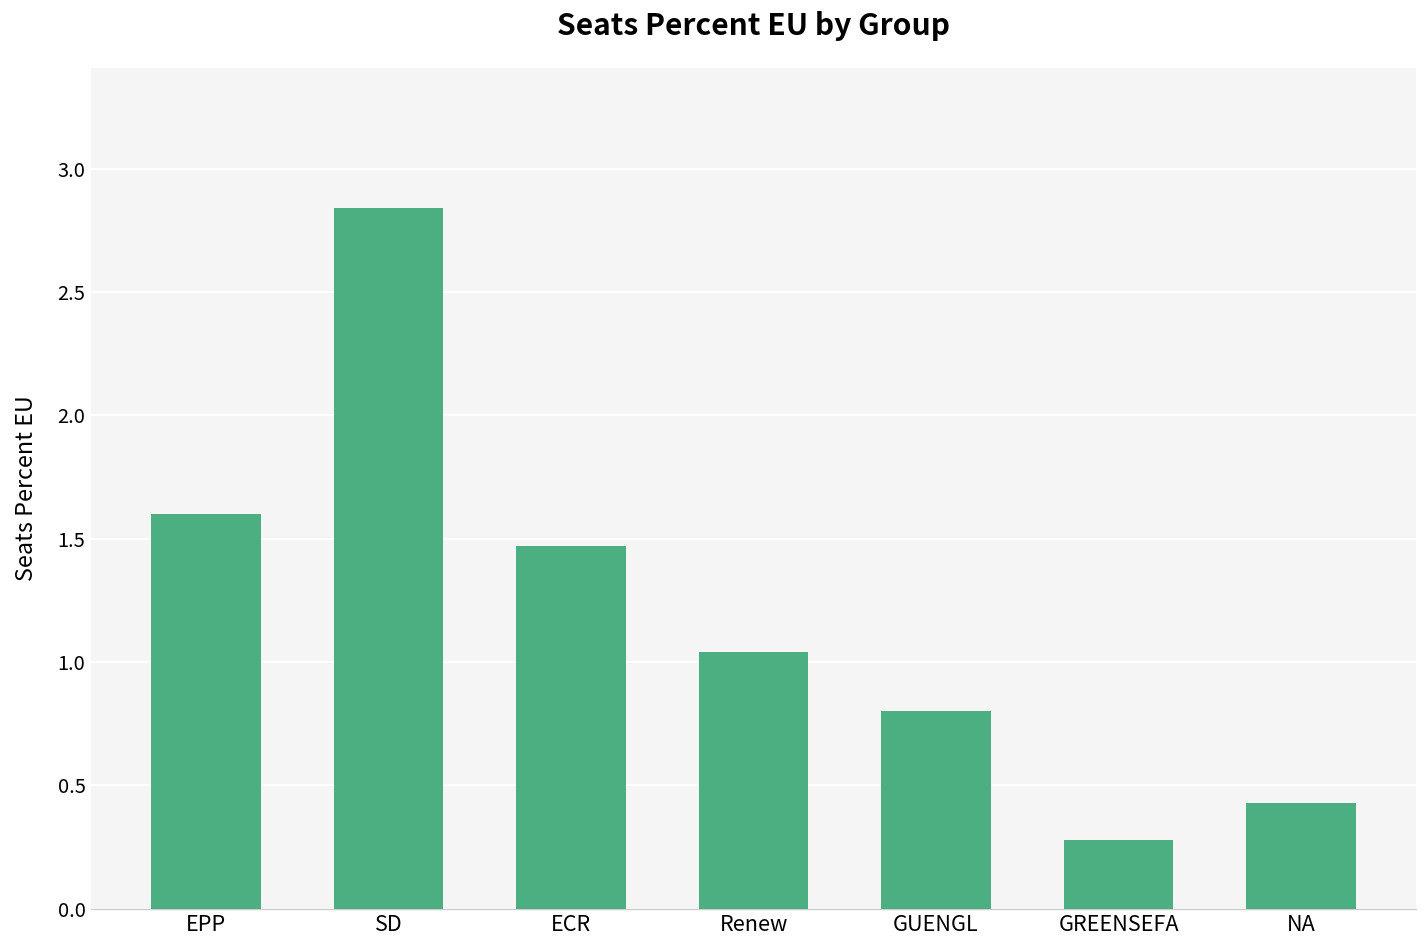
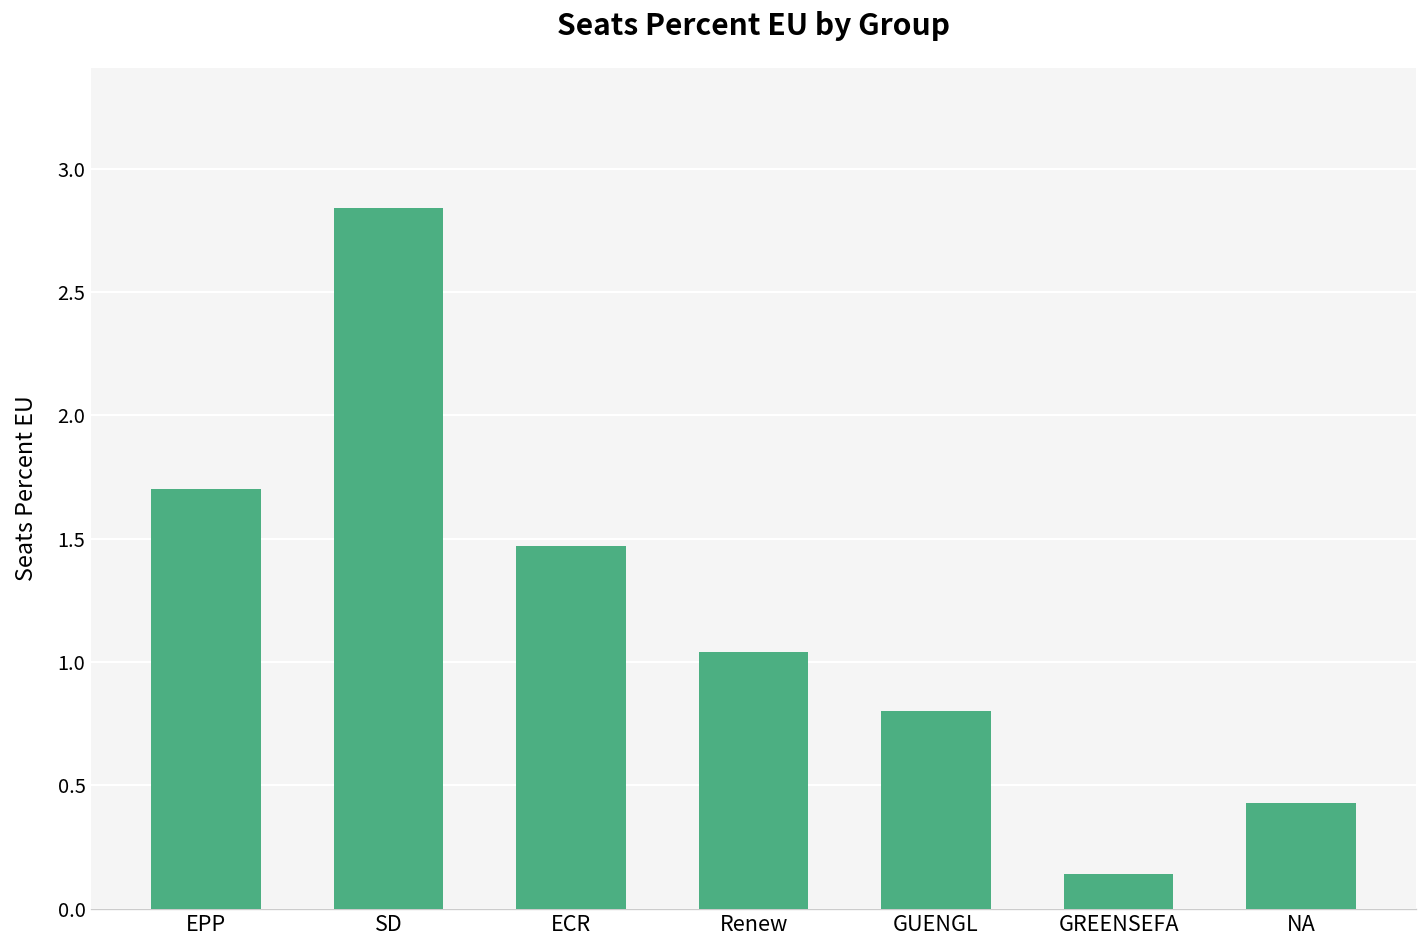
EPP: 1.6 -> 1.7
GREENSEFA: 0.28 -> 0.14
